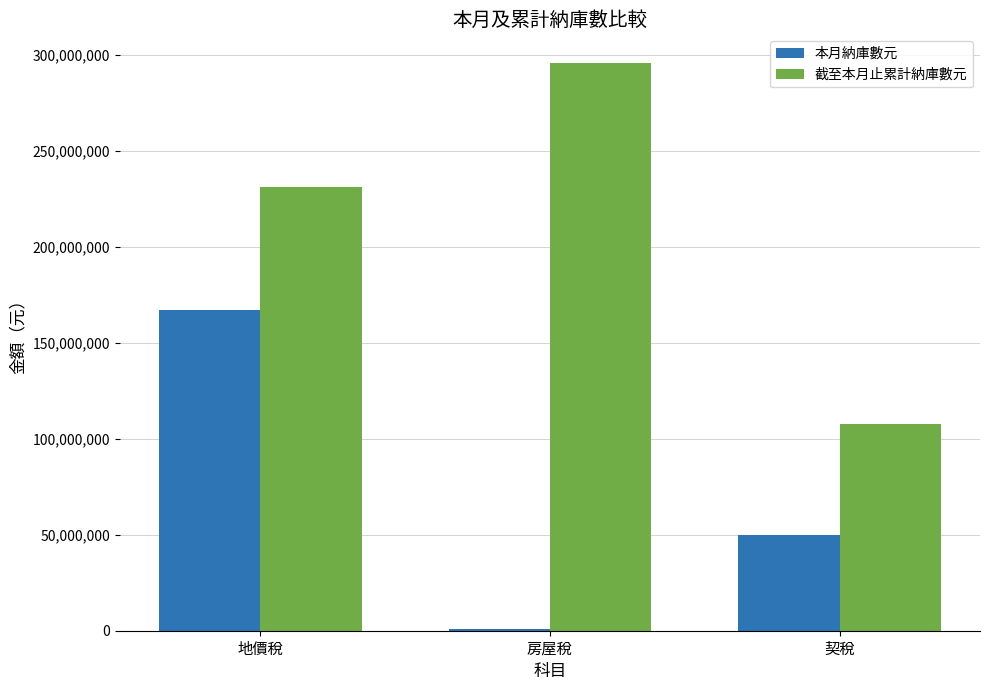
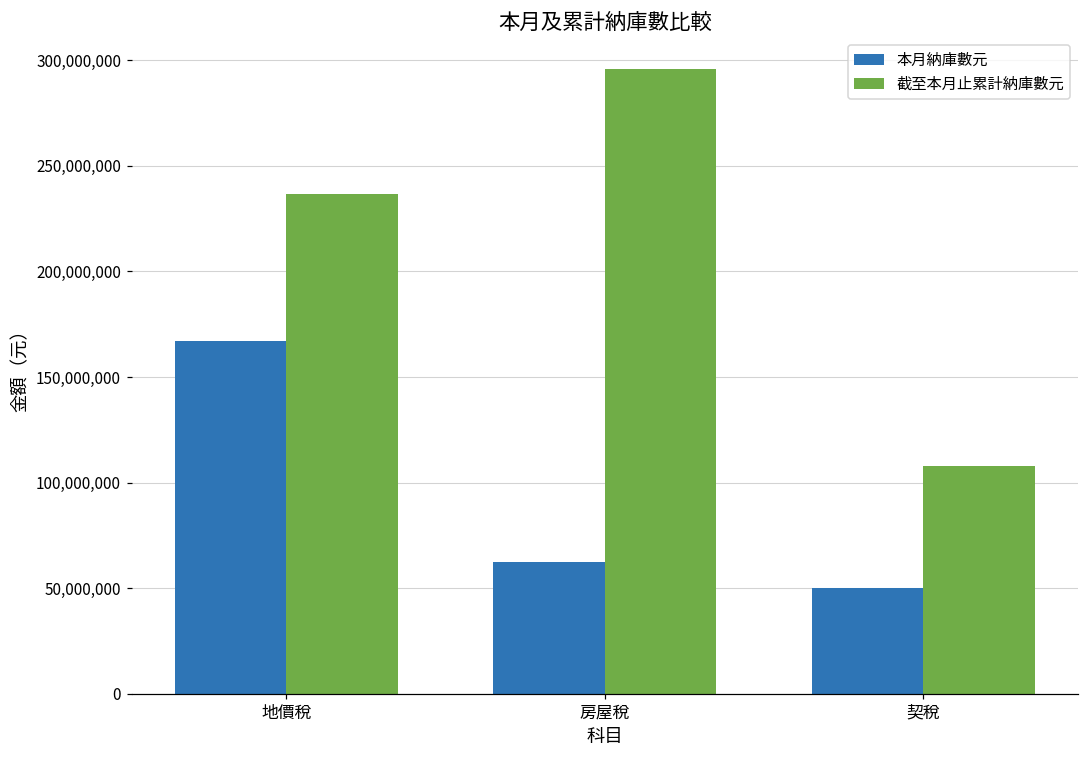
截至本月止累計納庫數元, 地價稅: 231,000,000 -> 237,000,000
本月納庫數元, 房屋稅: 1,000,000 -> 63,000,000
